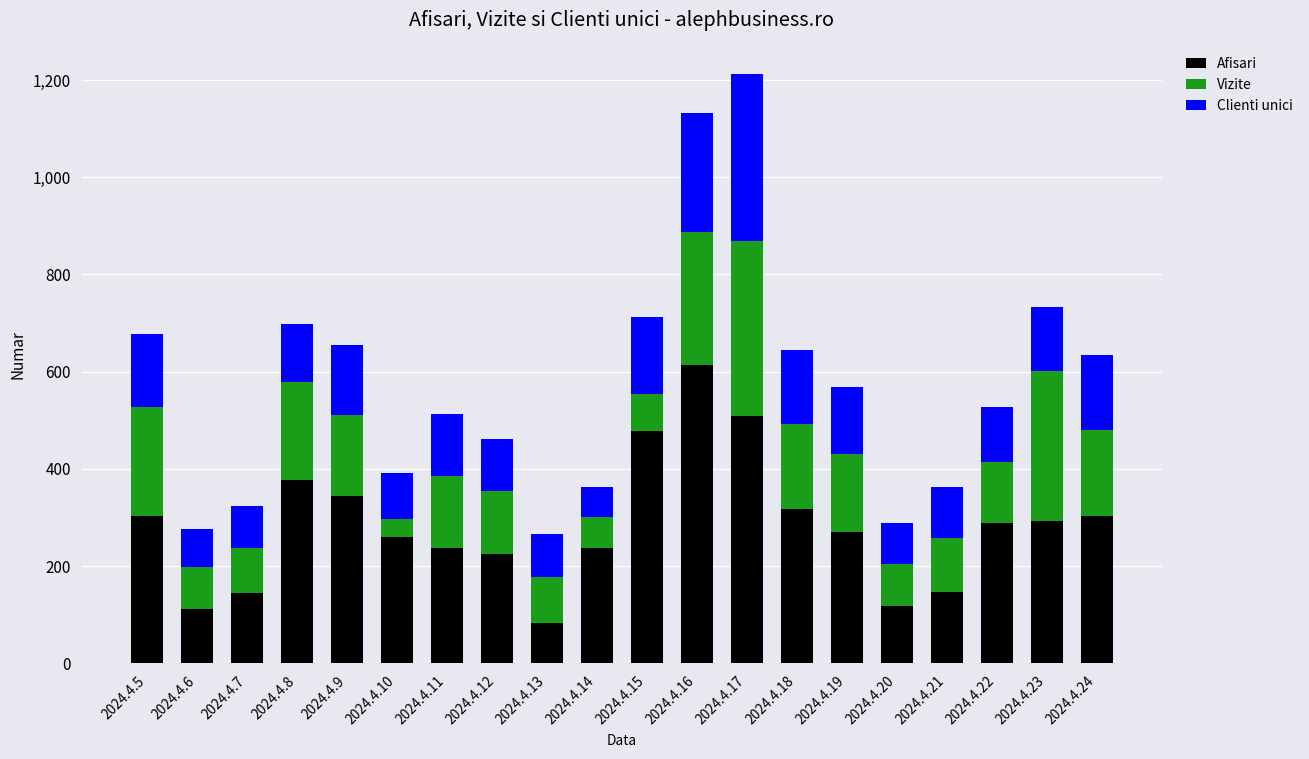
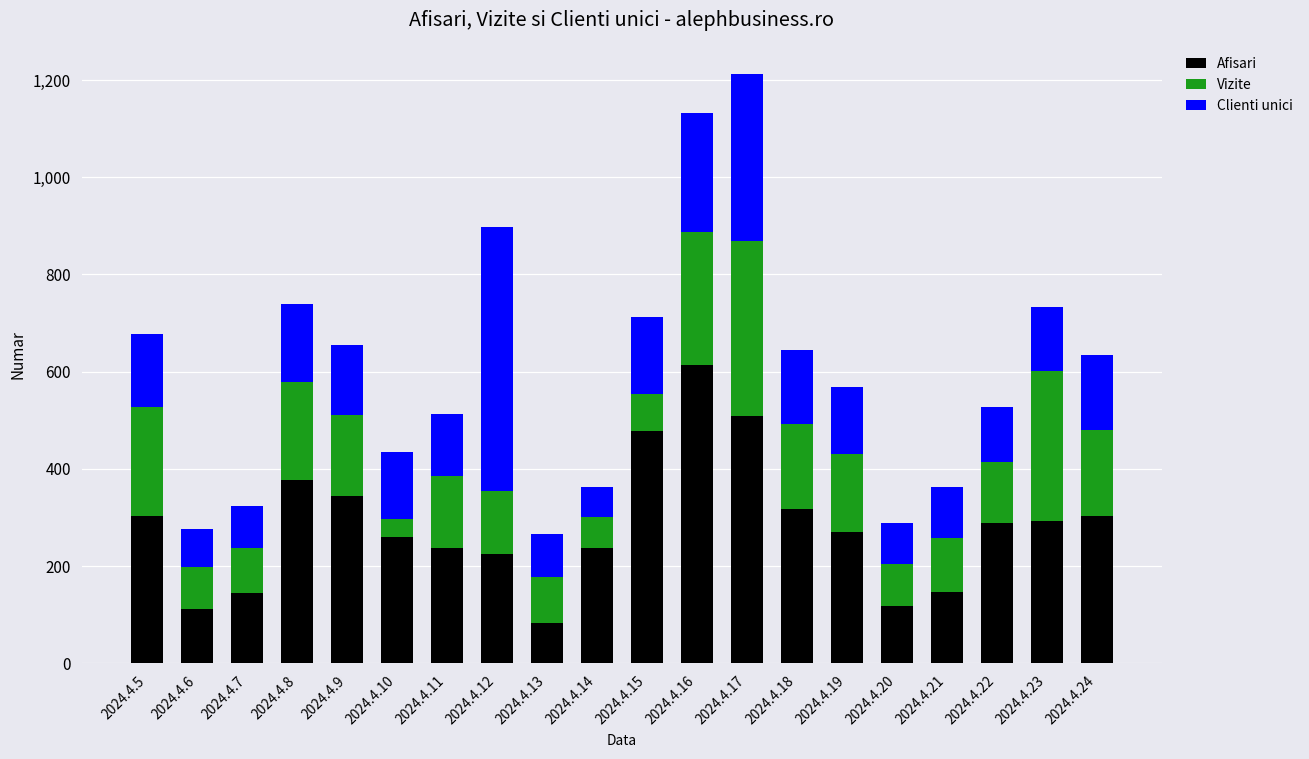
Clienti unici, 2024.4.8: 120 -> 160
Clienti unici, 2024.4.10: 90 -> 140
Clienti unici, 2024.4.12: 110 -> 540
